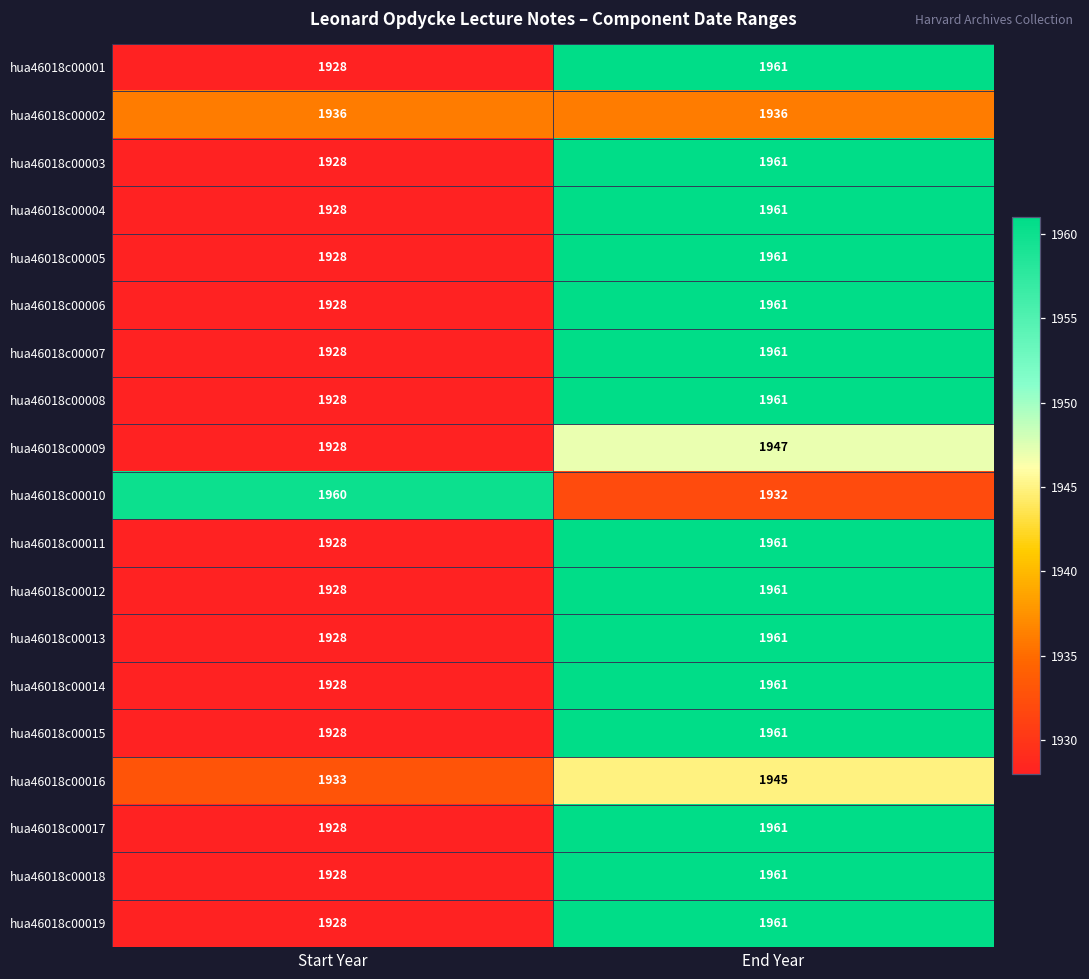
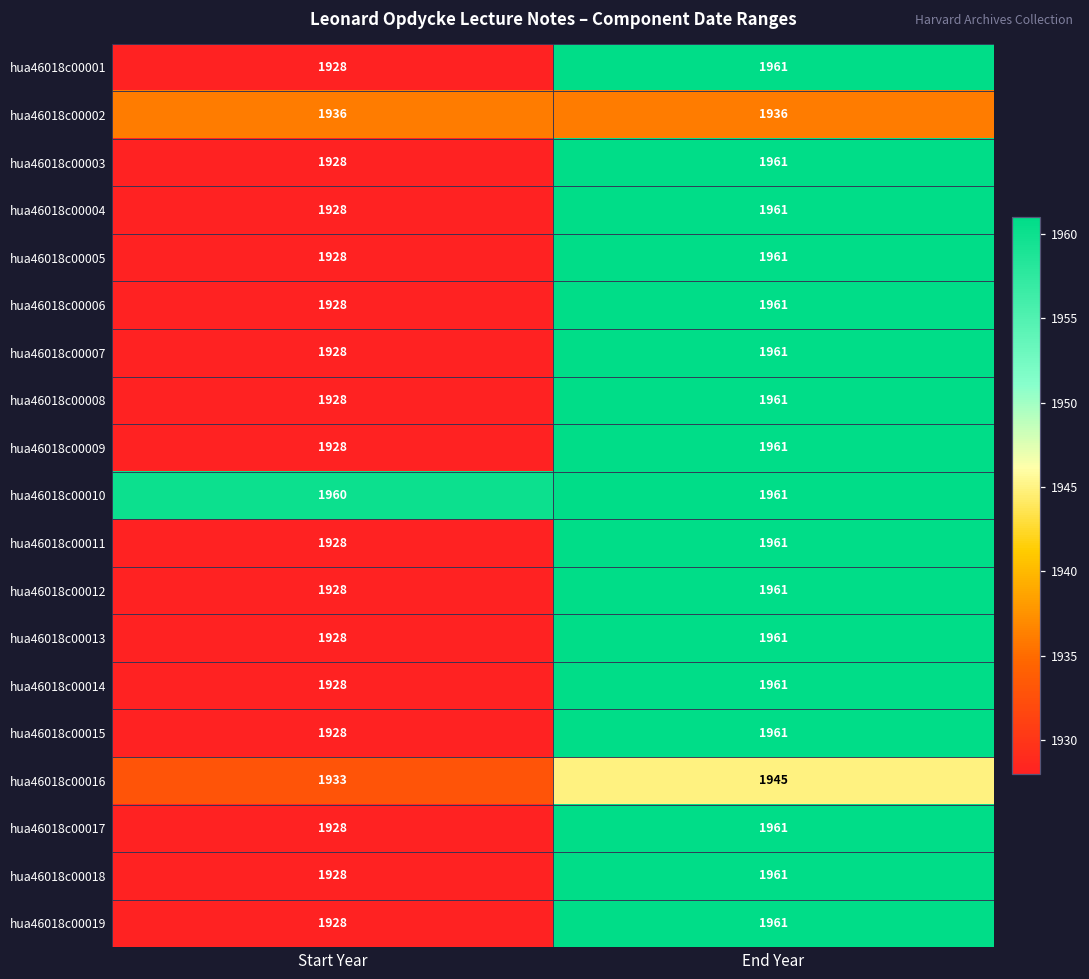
hua46018c00009, End Year: 1947 -> 1961
hua46018c00010, End Year: 1932 -> 1961
